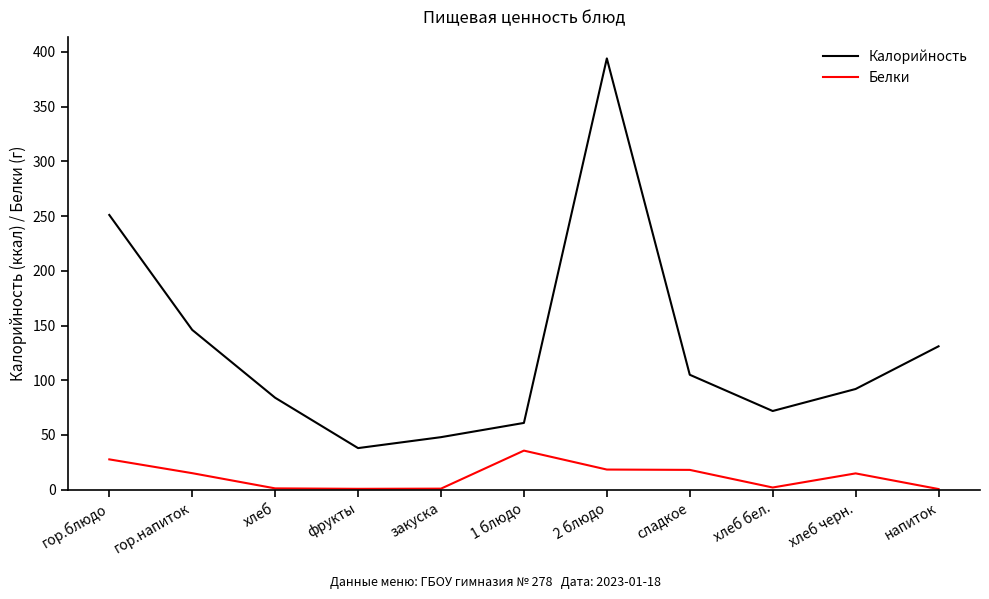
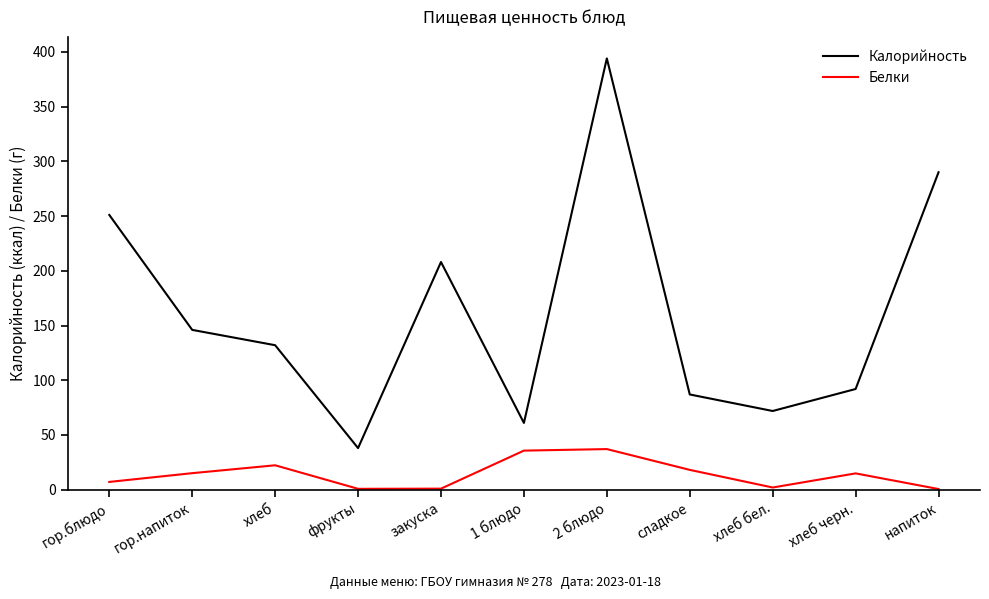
Белки, гор.блюдо: 28 -> 7
Калорийность, хлеб: 84 -> 132
Белки, хлеб: 1 -> 22
Калорийность, закуска: 48 -> 208
Белки, 2 блюдо: 18 -> 37
Калорийность, сладкое: 105 -> 87
Калорийность, напиток: 131 -> 290
